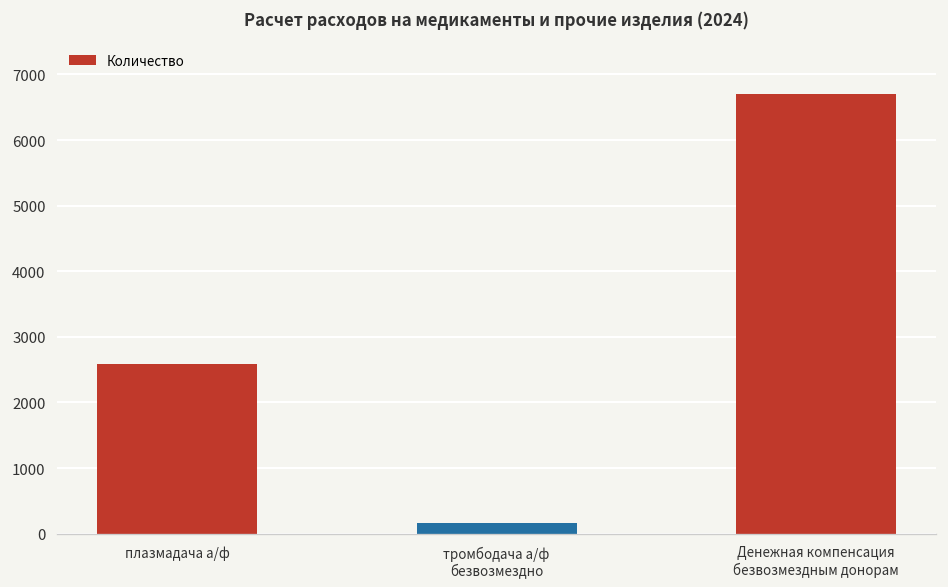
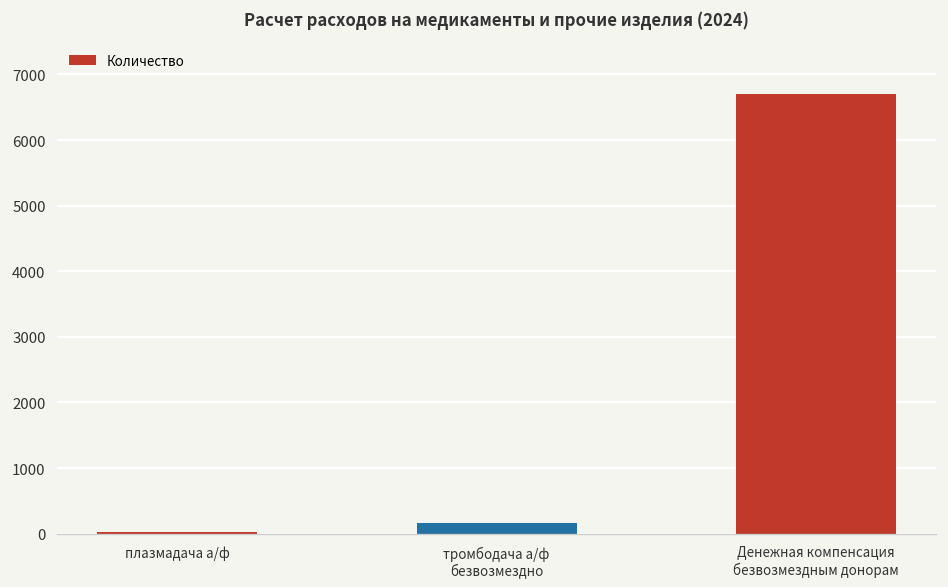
плазмадача а/ф: 2600 -> 0
